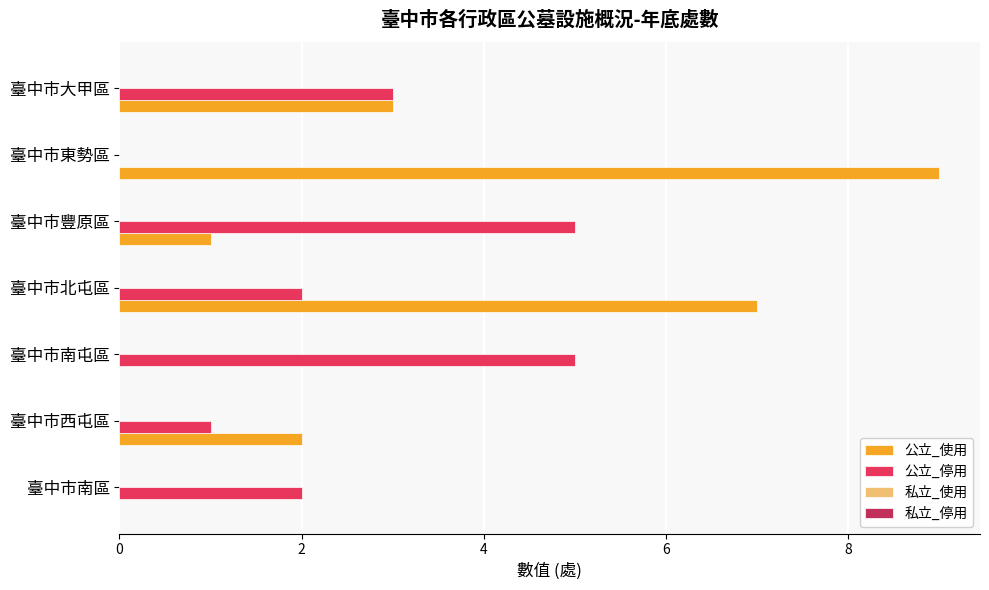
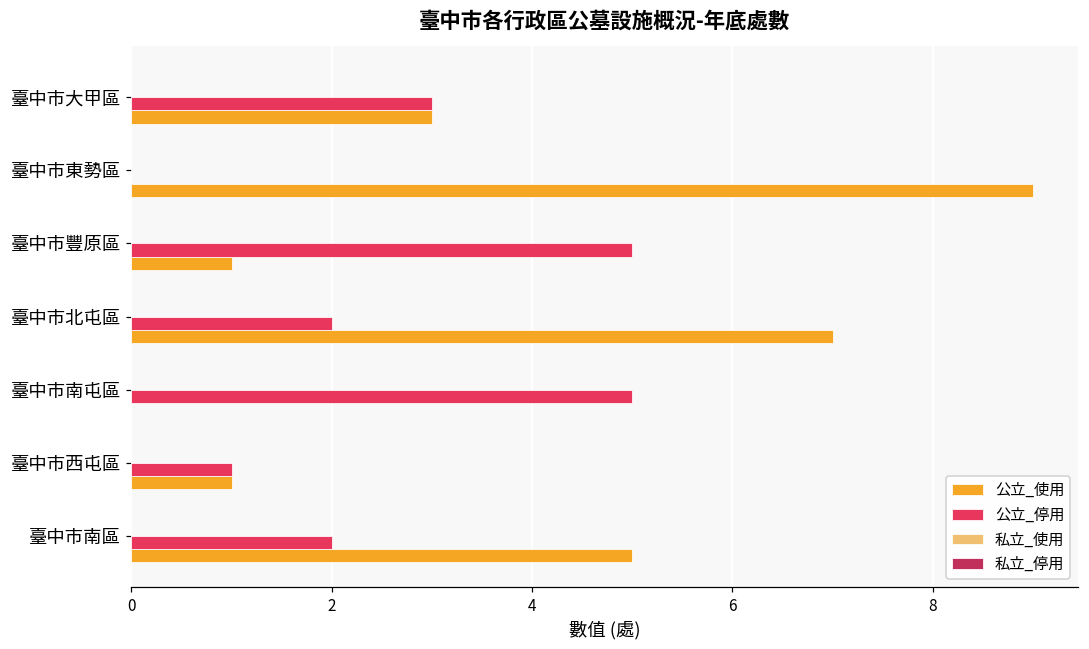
公立_使用, 臺中市西屯區: 2 -> 1
公立_使用, 臺中市南區: 0 -> 5
